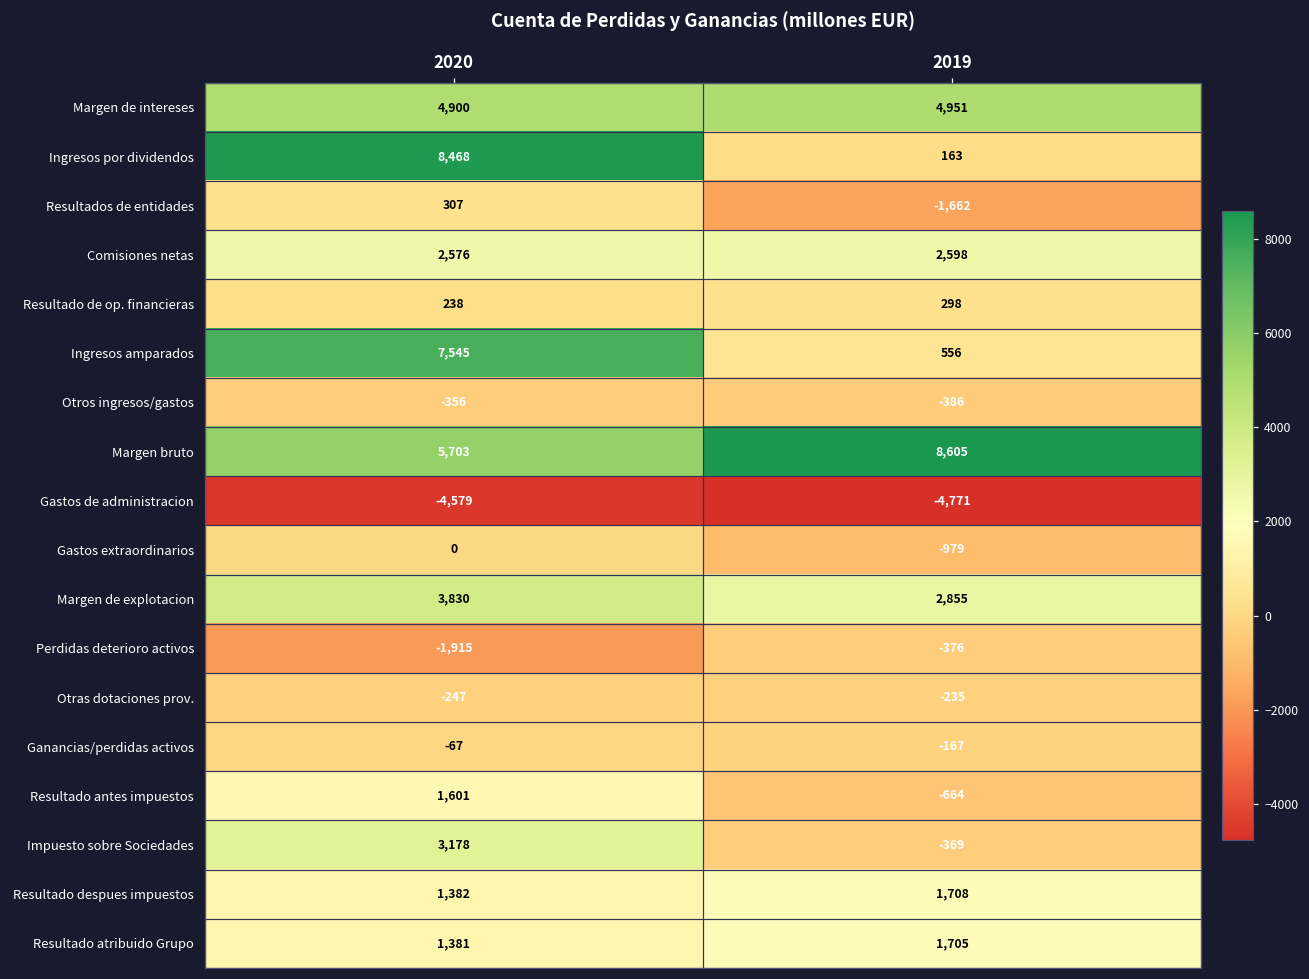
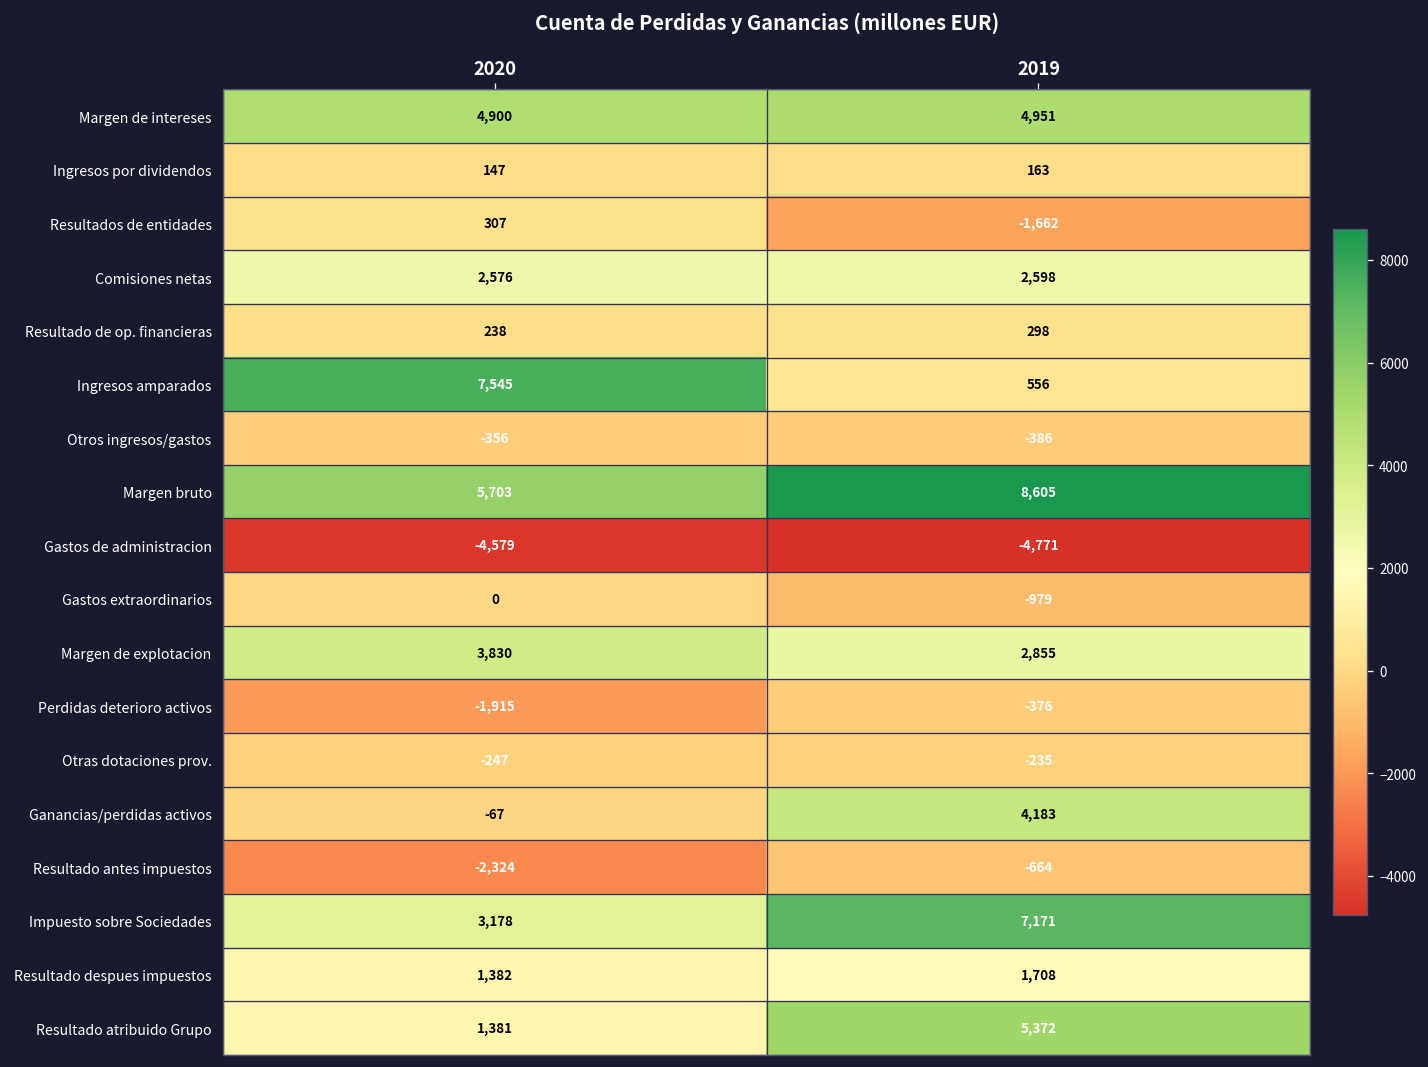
Ingresos por dividendos, 2020: 8,468 -> 147
Ganancias/perdidas activos, 2019: -167 -> 4,183
Resultado antes impuestos, 2020: 1,601 -> -2,324
Impuesto sobre Sociedades, 2019: -369 -> 7,171
Resultado atribuido Grupo, 2019: 1,705 -> 5,372
